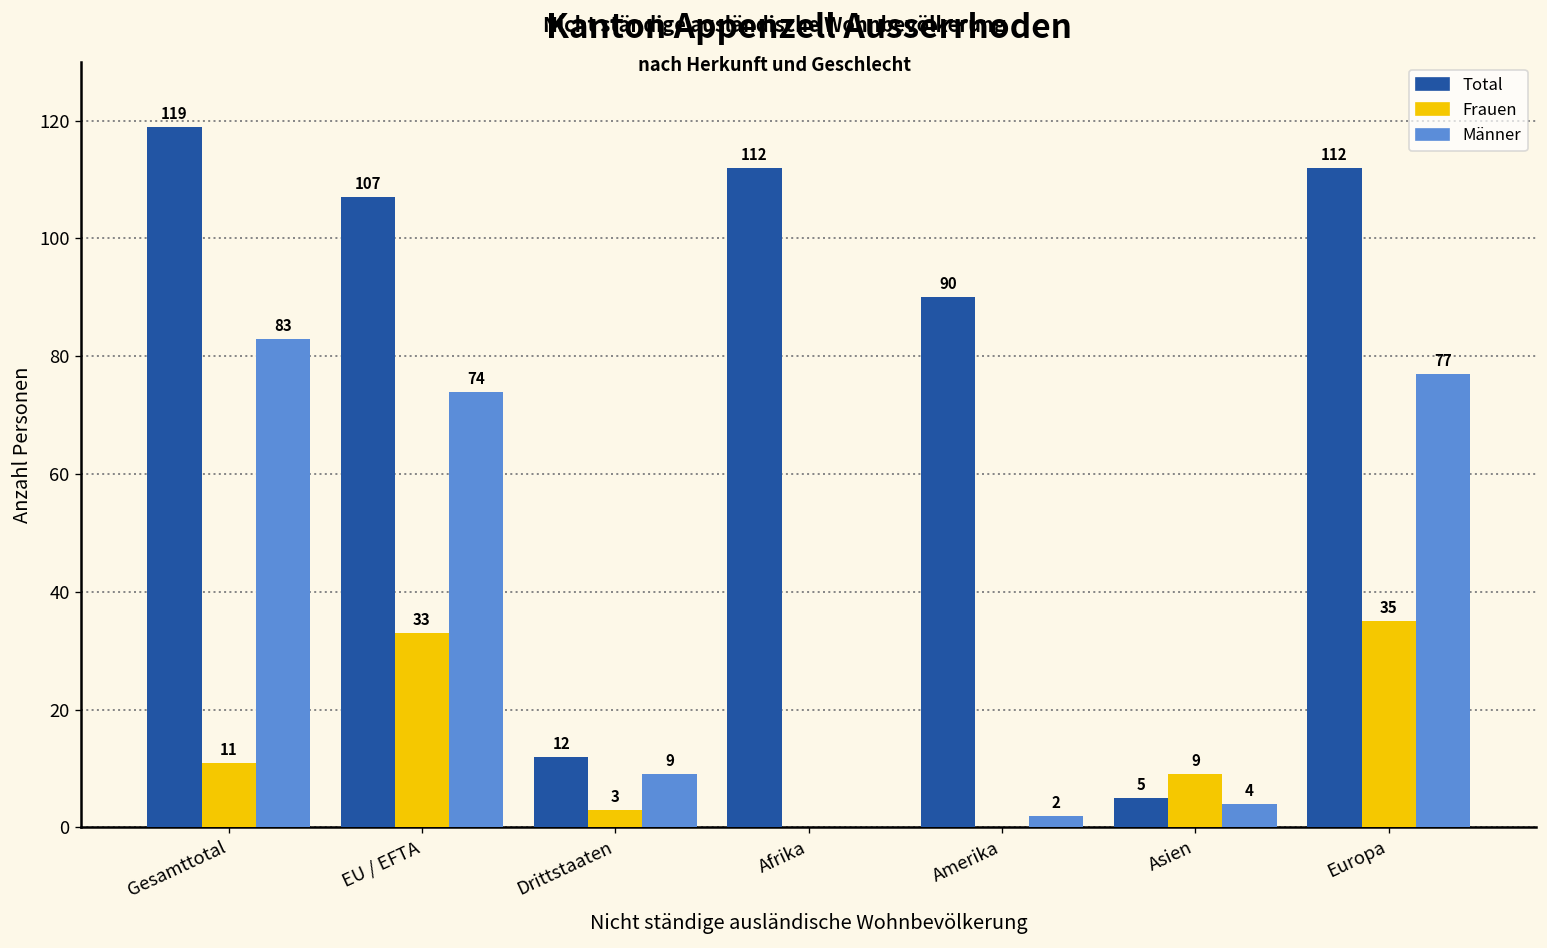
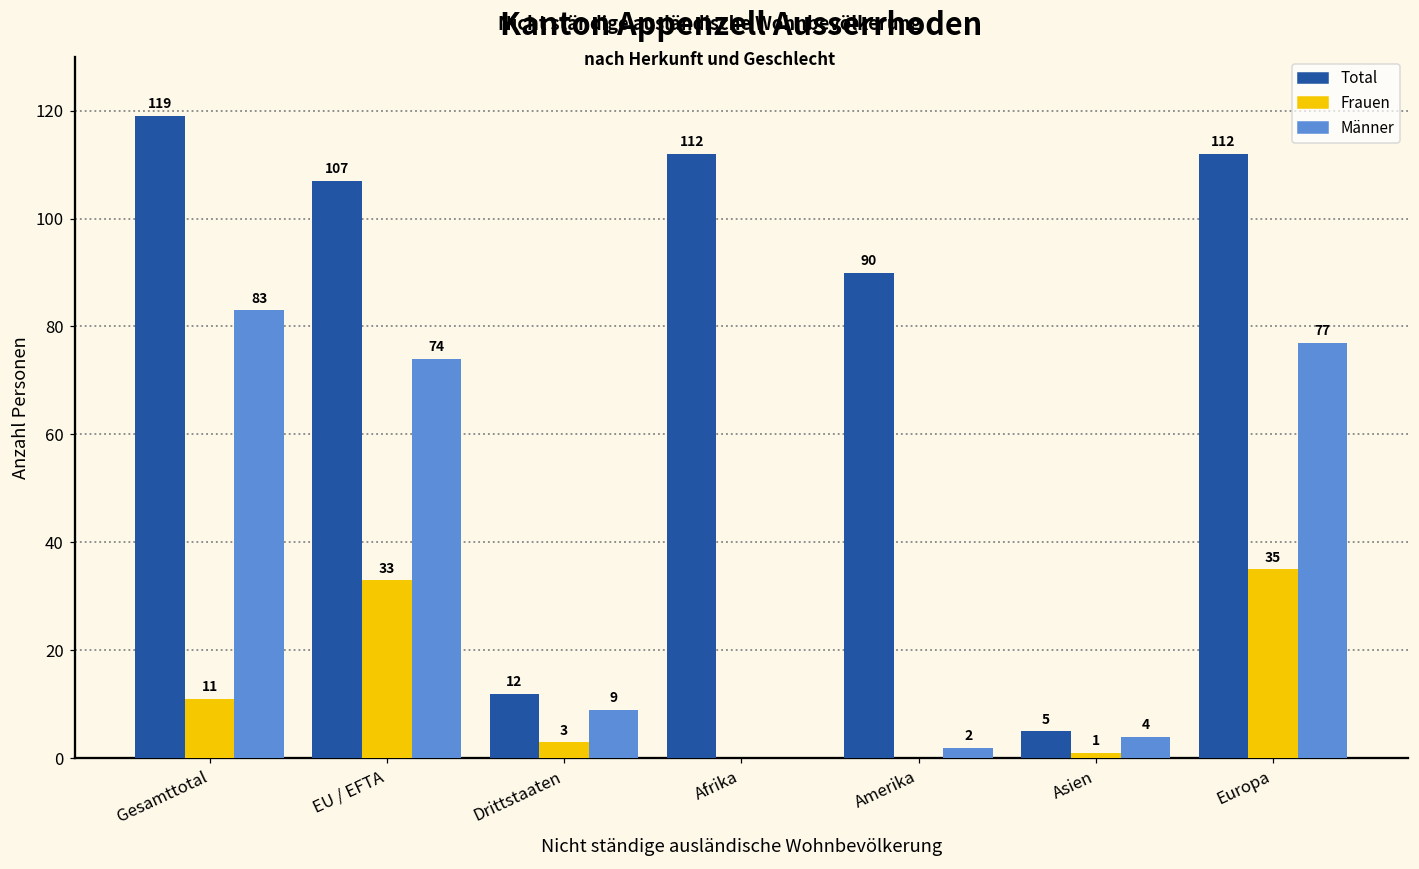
Frauen, Asien: 9 -> 1
